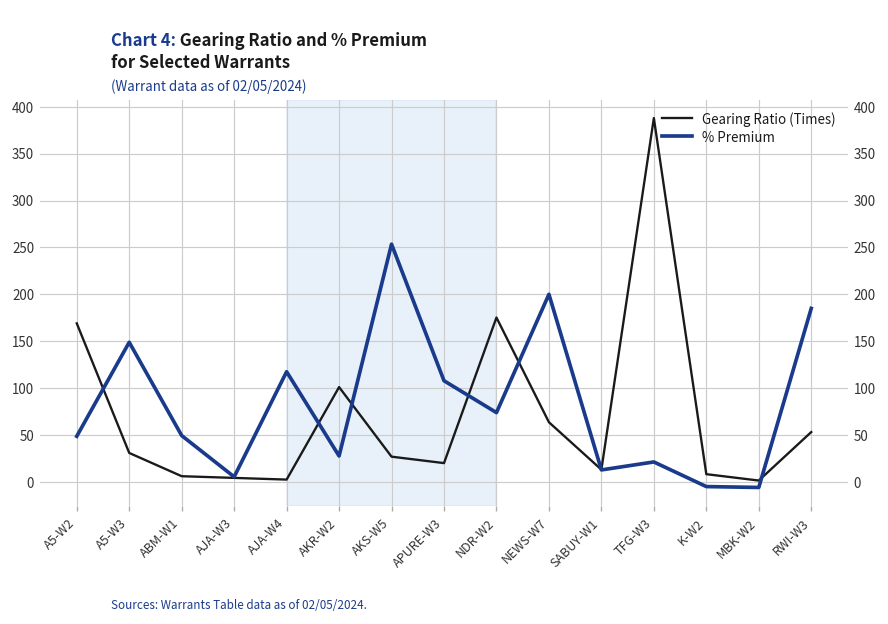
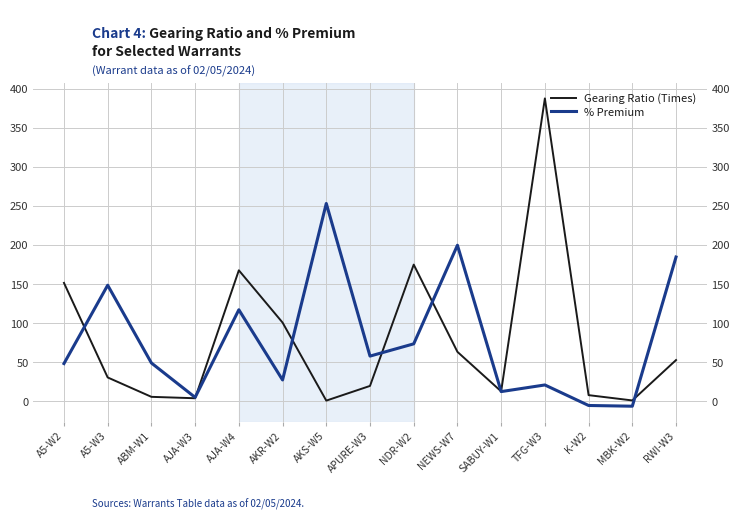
Gearing Ratio (Times), A5-W2: 170 -> 150
Gearing Ratio (Times), AJA-W4: 0 -> 170
Gearing Ratio (Times), AKS-W5: 30 -> 0
% Premium, APURE-W3: 110 -> 60
